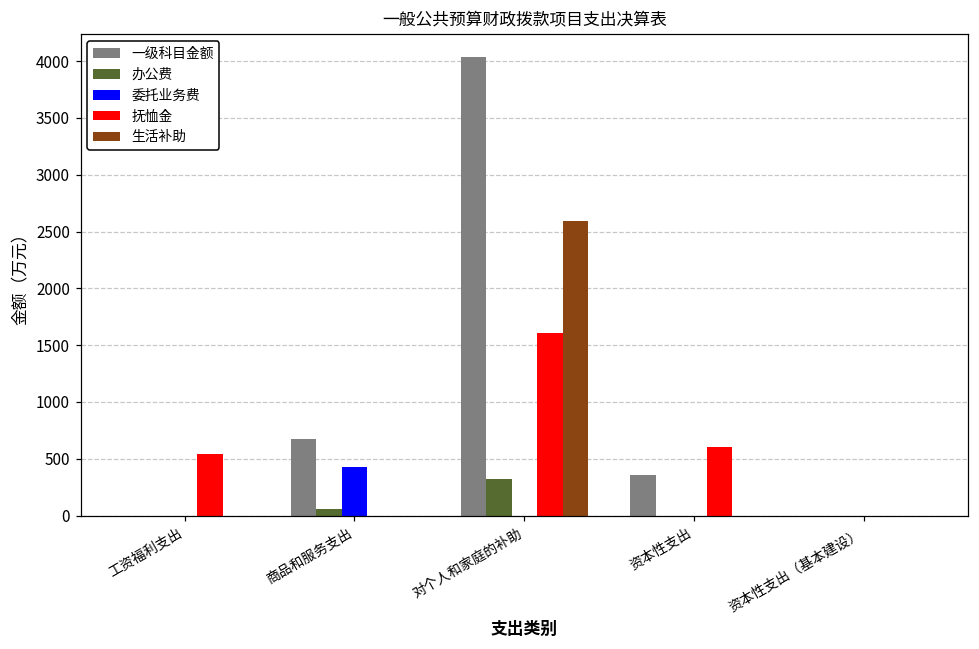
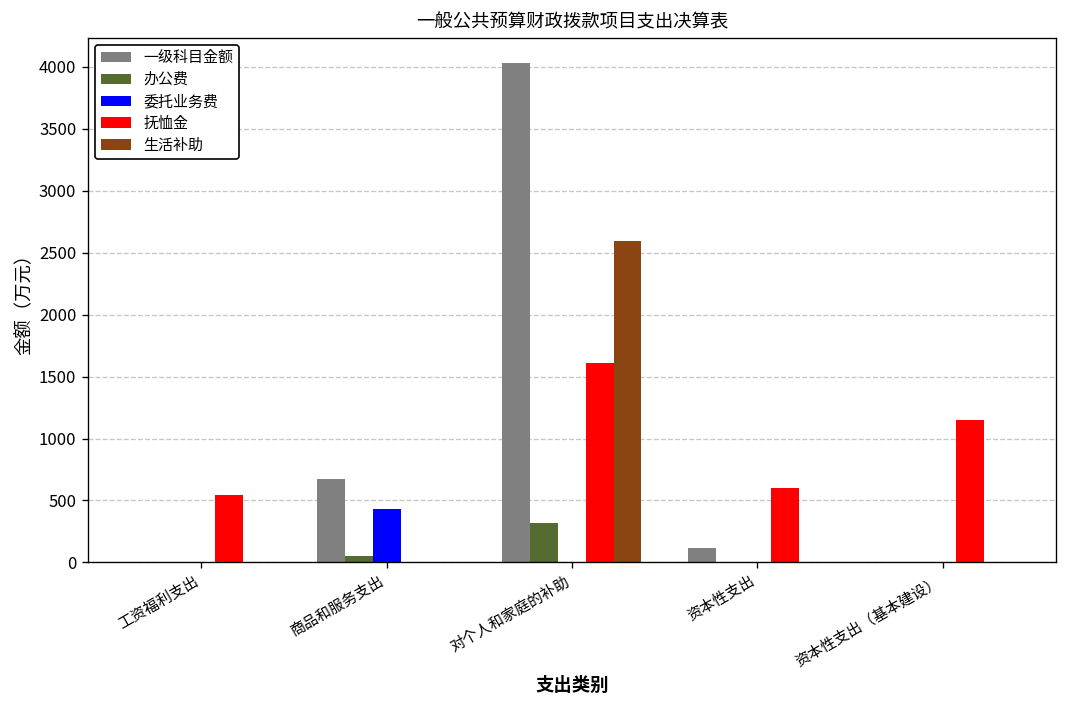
一级科目金额, 资本性支出: 360 -> 110
抚恤金, 资本性支出（基本建设）: 0 -> 1150
